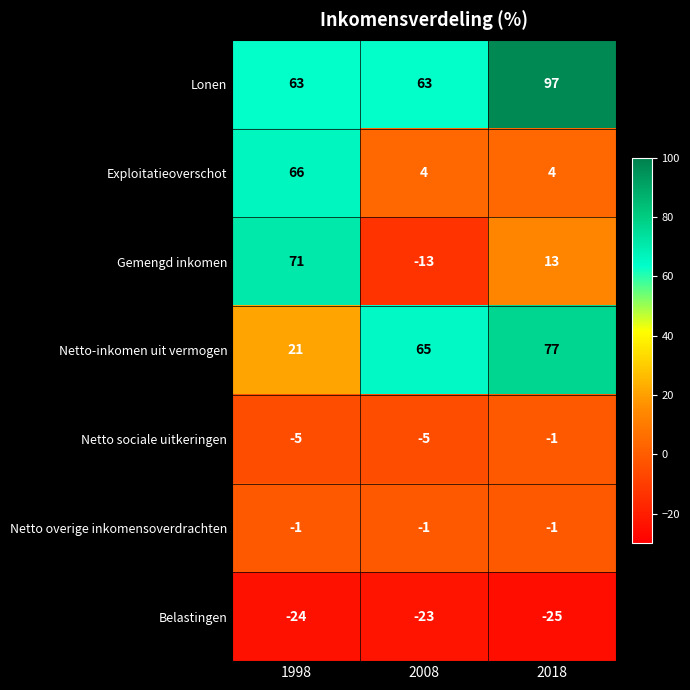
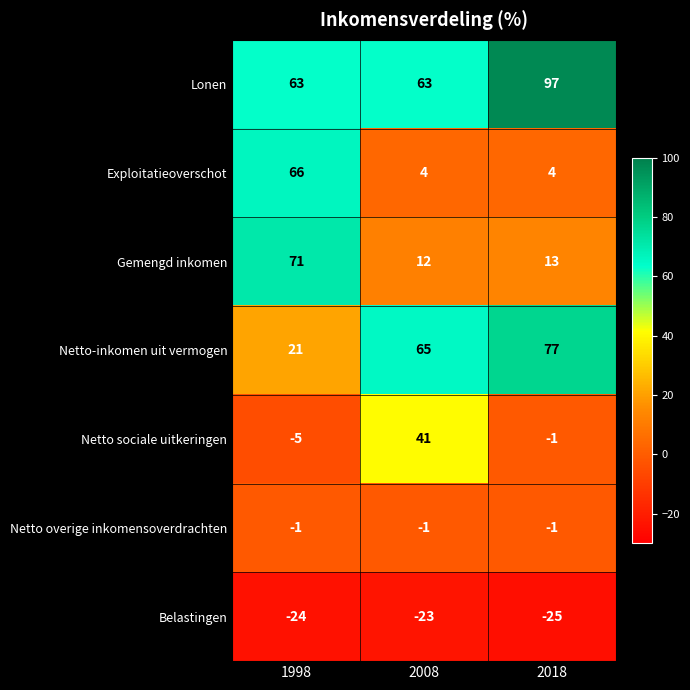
Gemengd inkomen, 2008: -13 -> 12
Netto sociale uitkeringen, 2008: -5 -> 41
